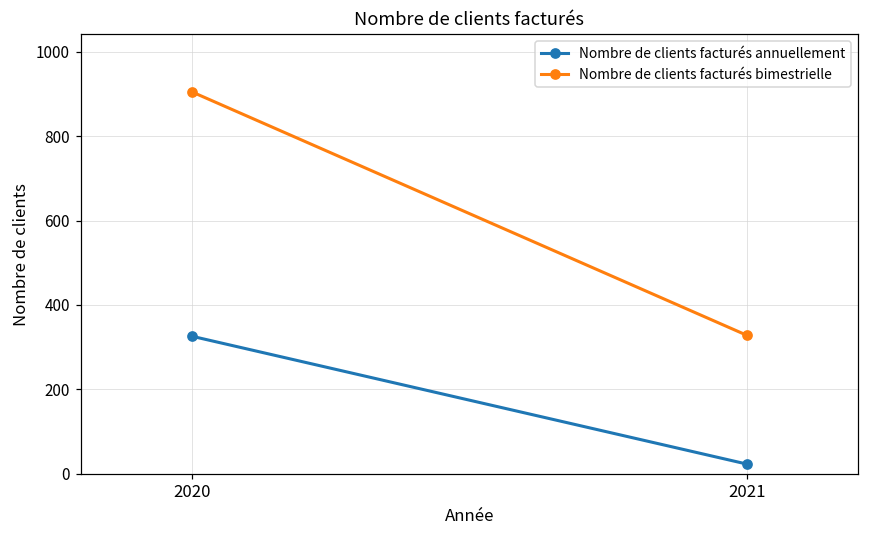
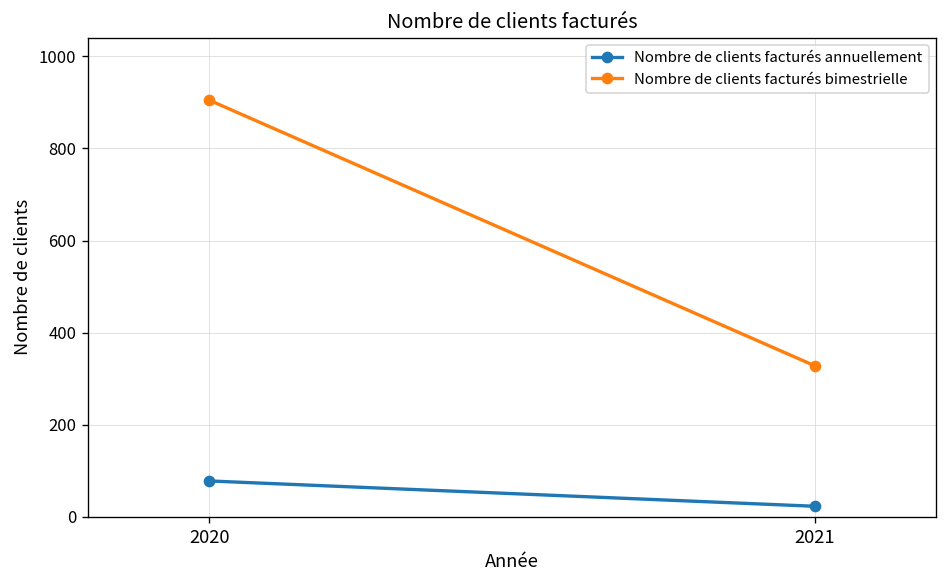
Nombre de clients facturés annuellement, 2020: 330 -> 80
